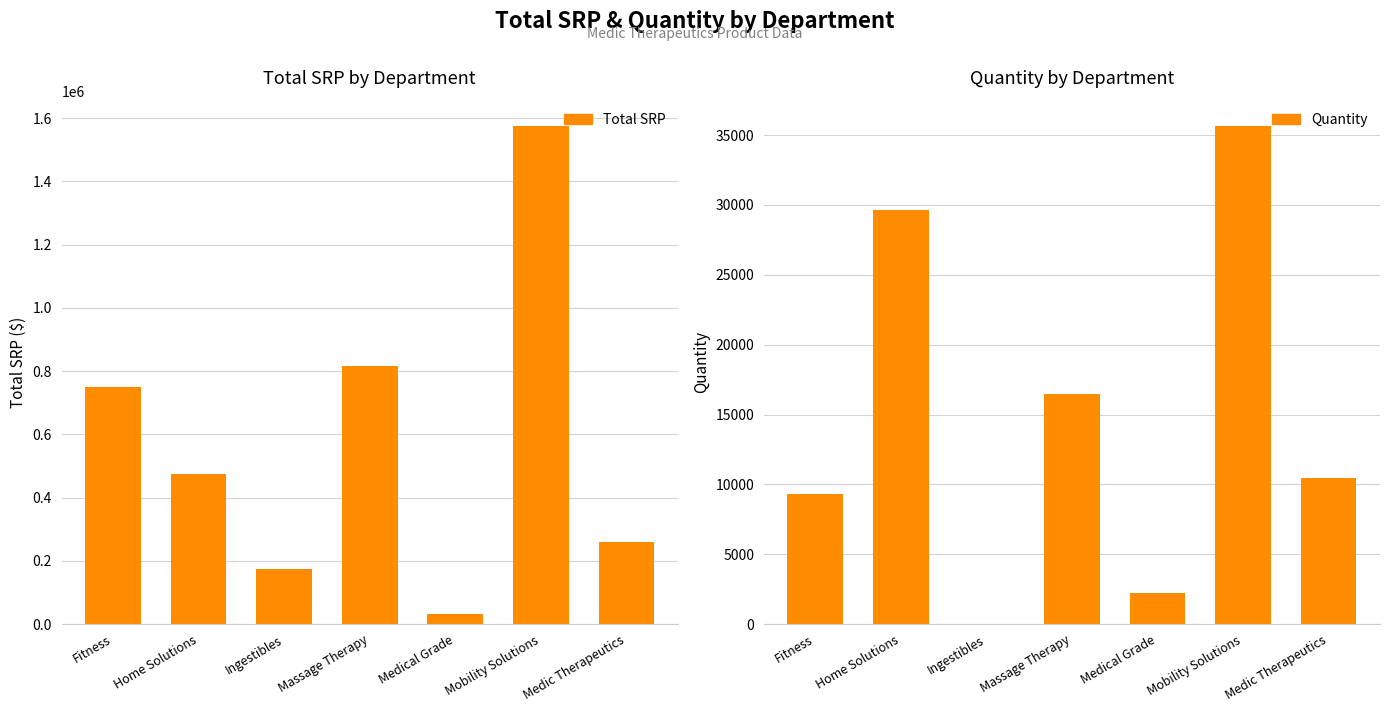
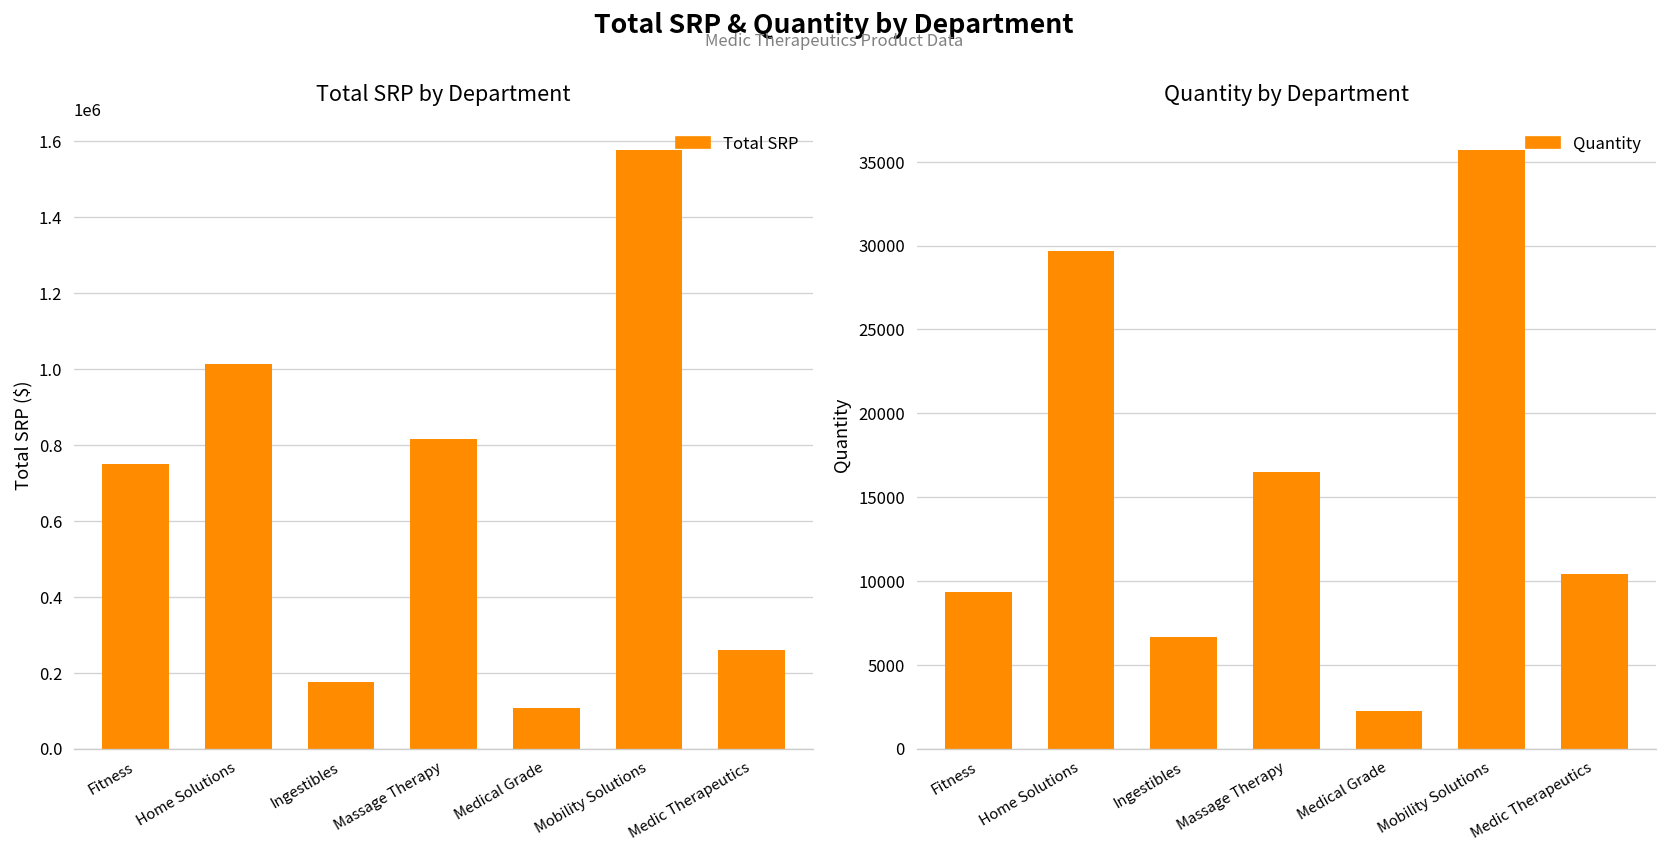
Total SRP by Department, Home Solutions: 470000 -> 1010000
Total SRP by Department, Medical Grade: 30000 -> 110000
Quantity by Department, Ingestibles: 0 -> 6700
